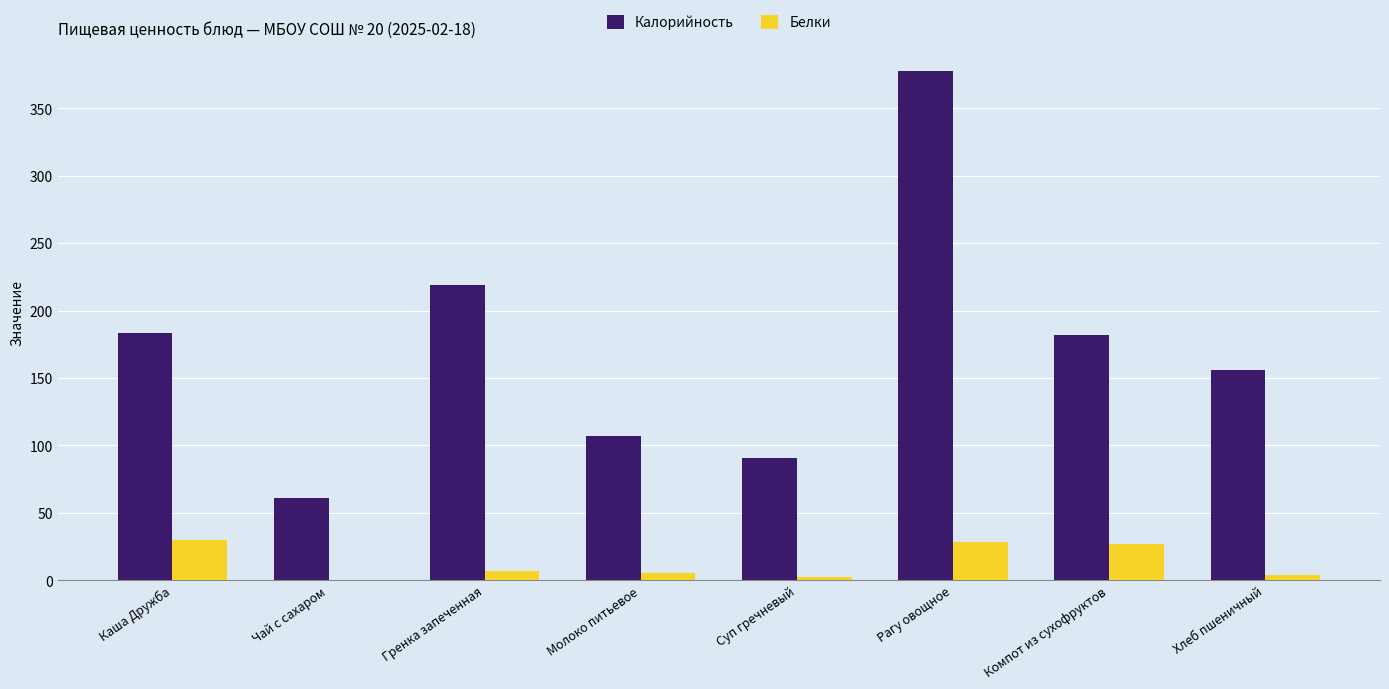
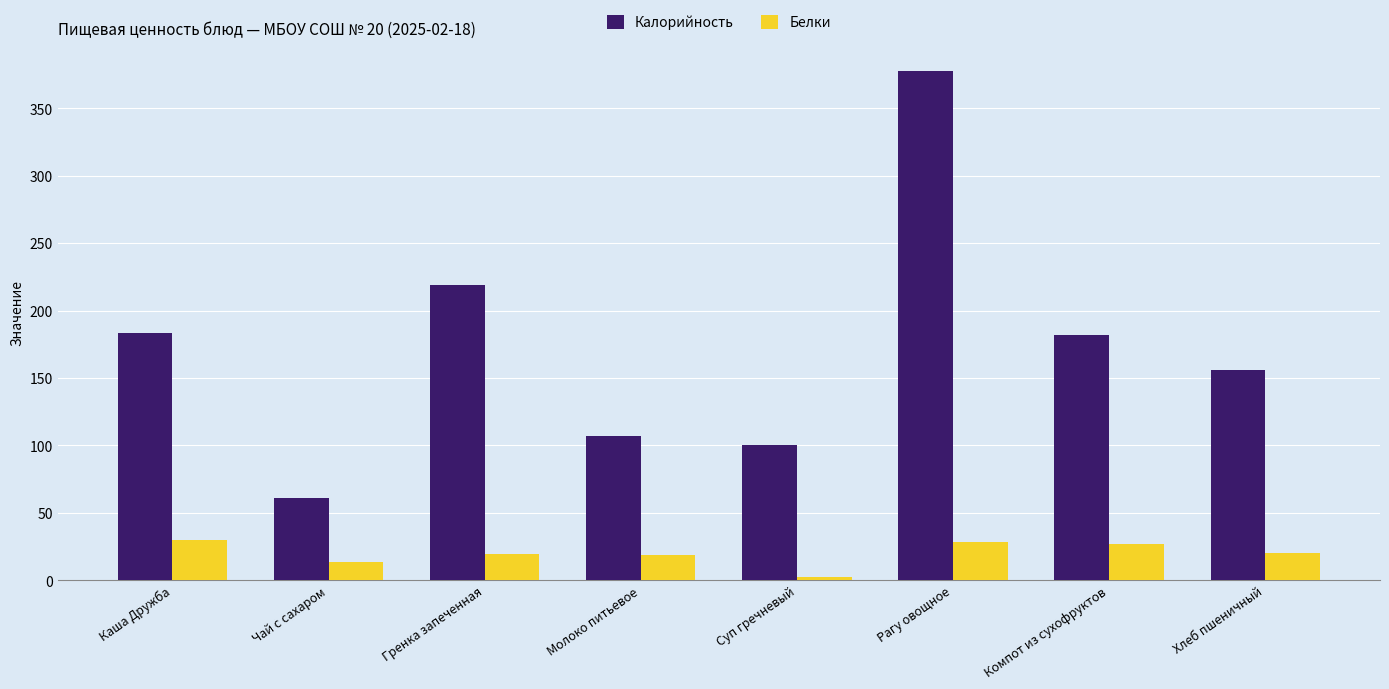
Белки, Чай с сахаром: 0 -> 14
Белки, Гренка запеченная: 7 -> 19
Белки, Молоко питьевое: 6 -> 19
Калорийность, Суп гречневый: 91 -> 100
Белки, Хлеб пшеничный: 4 -> 20
